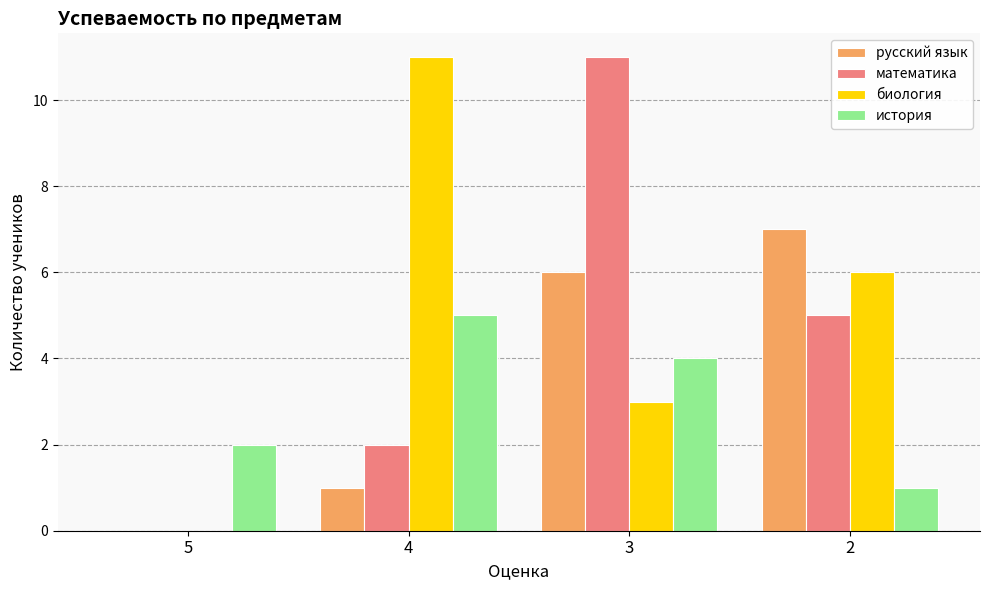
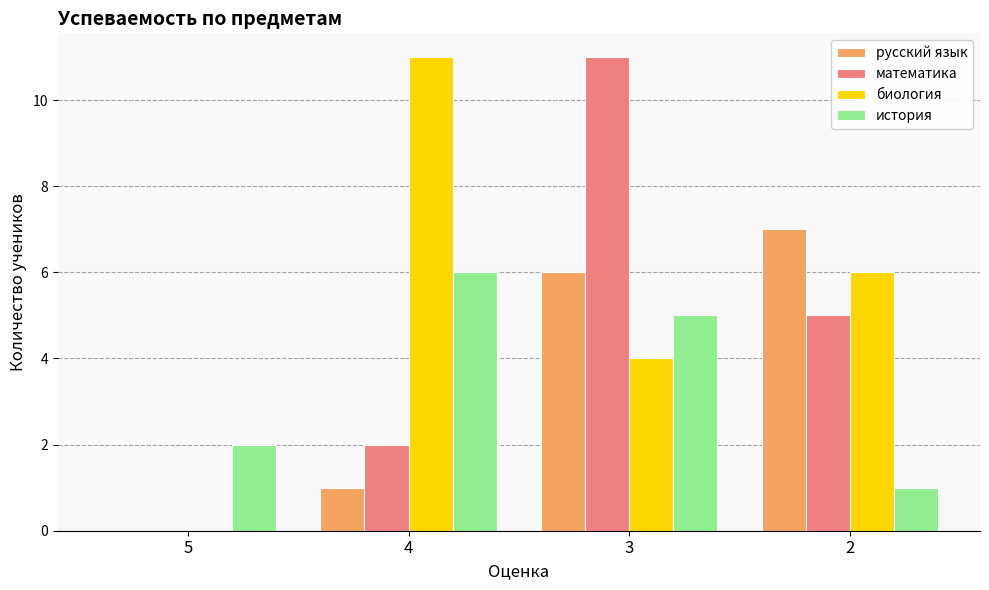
история, 4: 5 -> 6
биология, 3: 3 -> 4
история, 3: 4 -> 5
